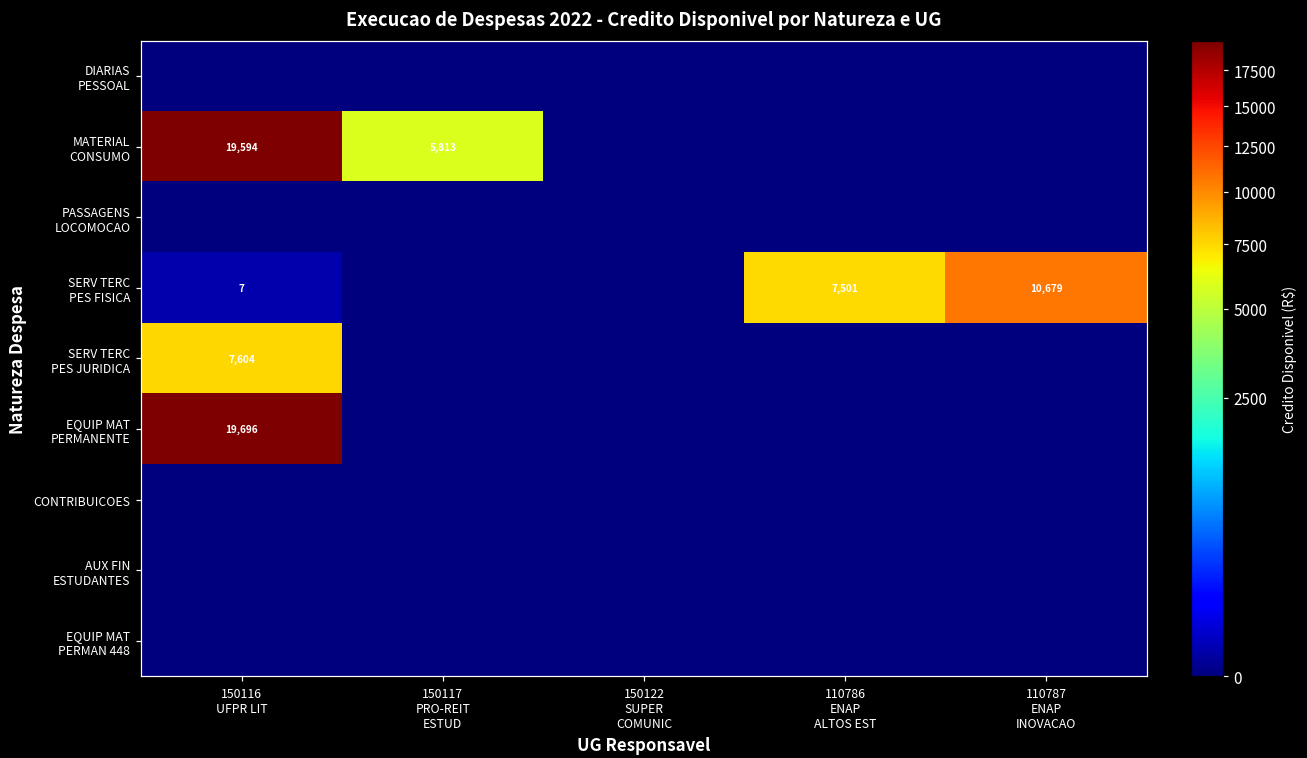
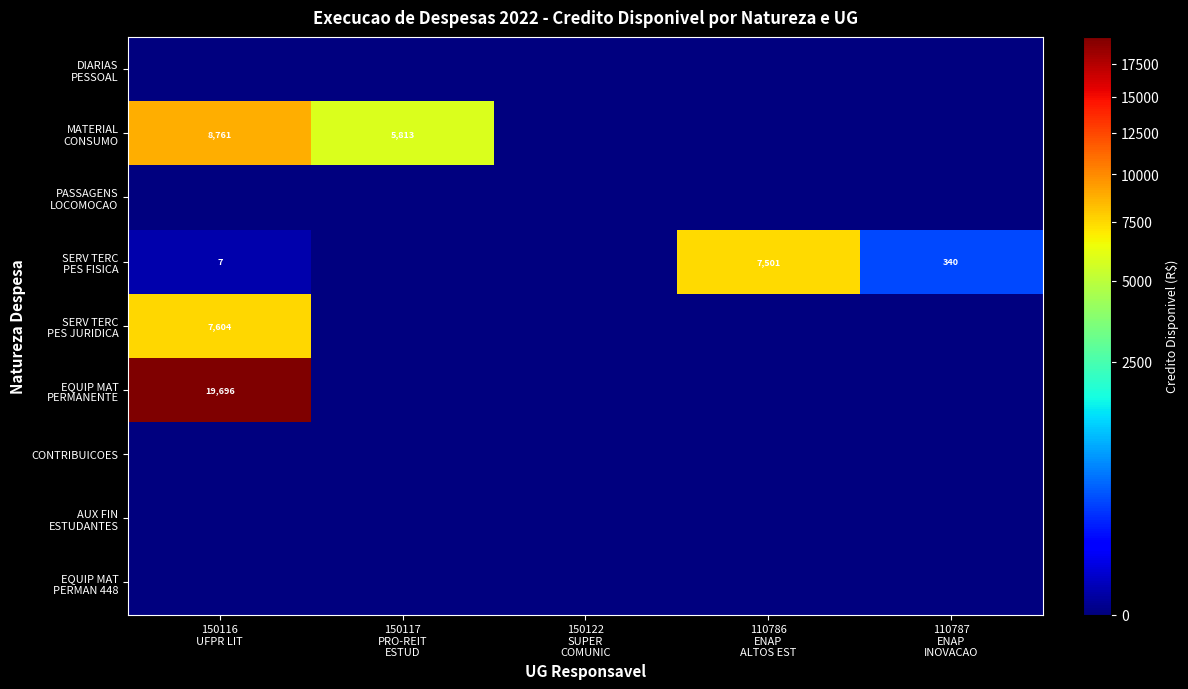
MATERIAL CONSUMO, 150116 UFPR LIT: 19,594 -> 8,761
SERV TERC PES FISICA, 110787 ENAP INOVACAO: 10,679 -> 340
